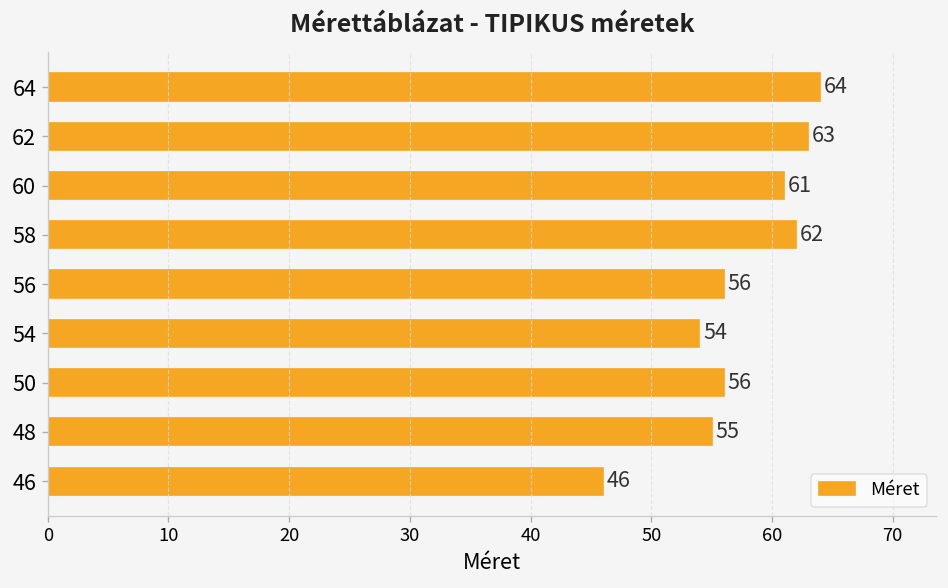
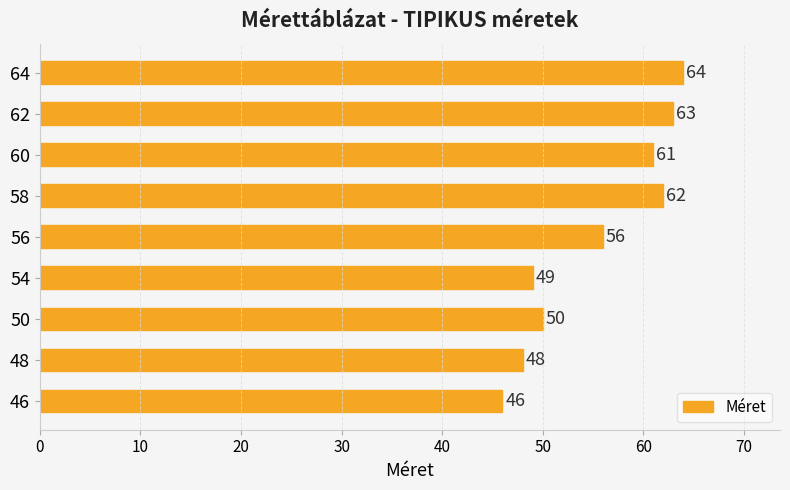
54: 54 -> 49
50: 56 -> 50
48: 55 -> 48
